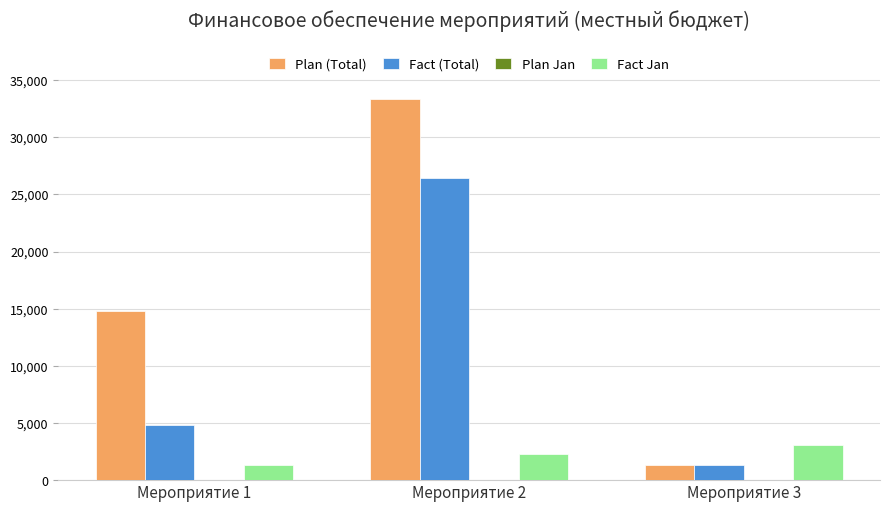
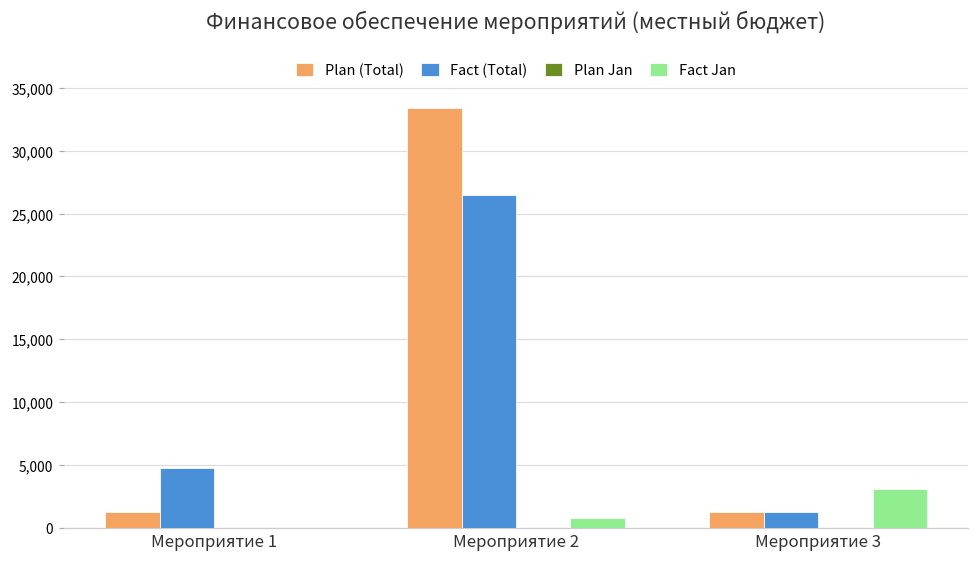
Plan (Total), Мероприятие 1: 14,800 -> 1,300
Fact Jan, Мероприятие 1: 1,300 -> 0
Fact Jan, Мероприятие 2: 2,300 -> 800
